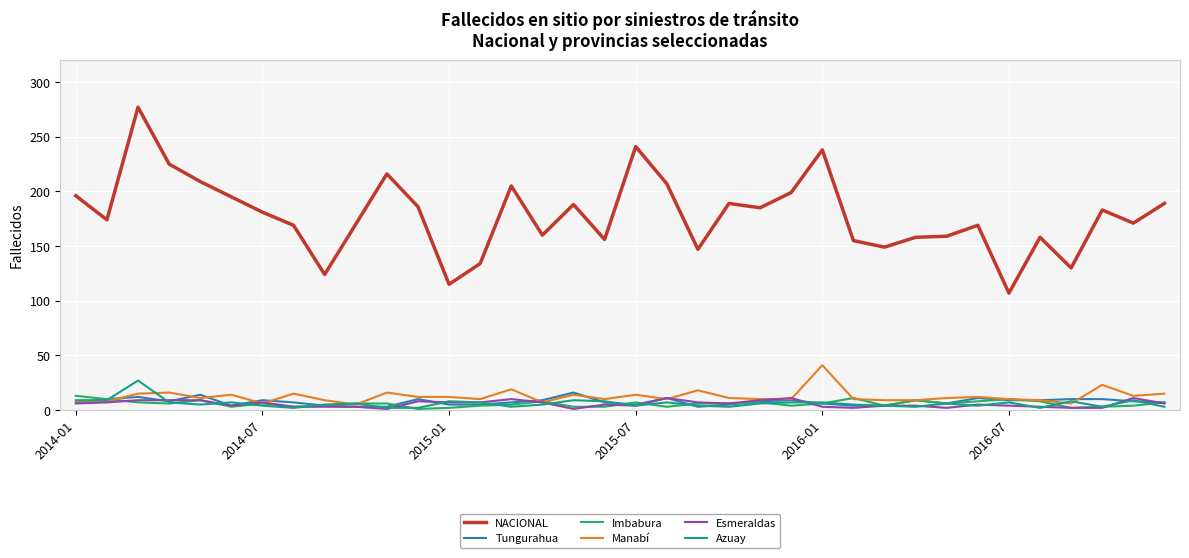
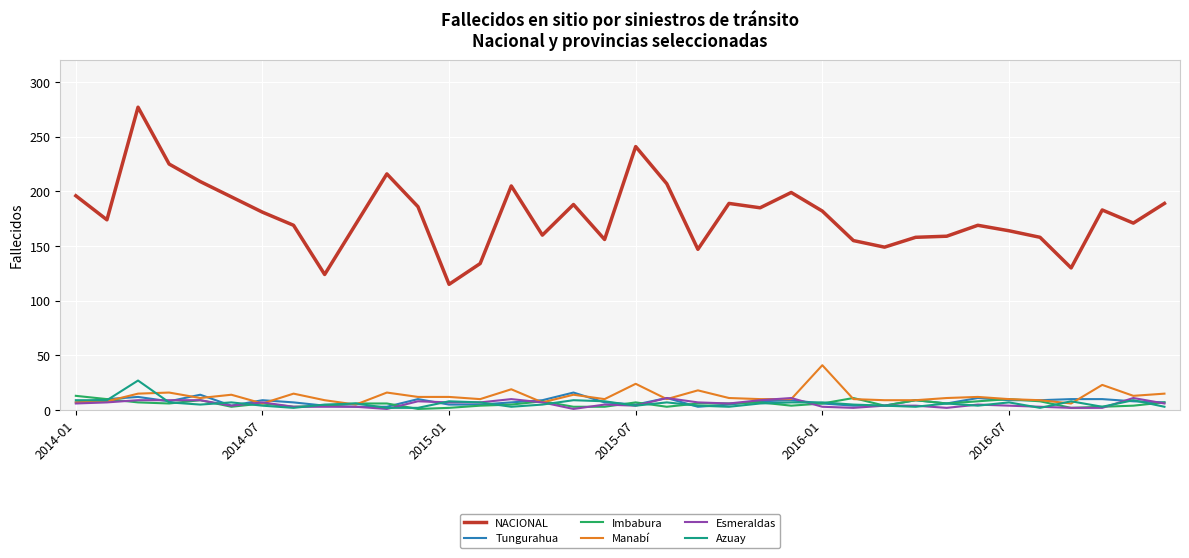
Manabí, 2015-07: 14 -> 24
NACIONAL, 2016-01: 238 -> 182
NACIONAL, 2016-07: 107 -> 164
